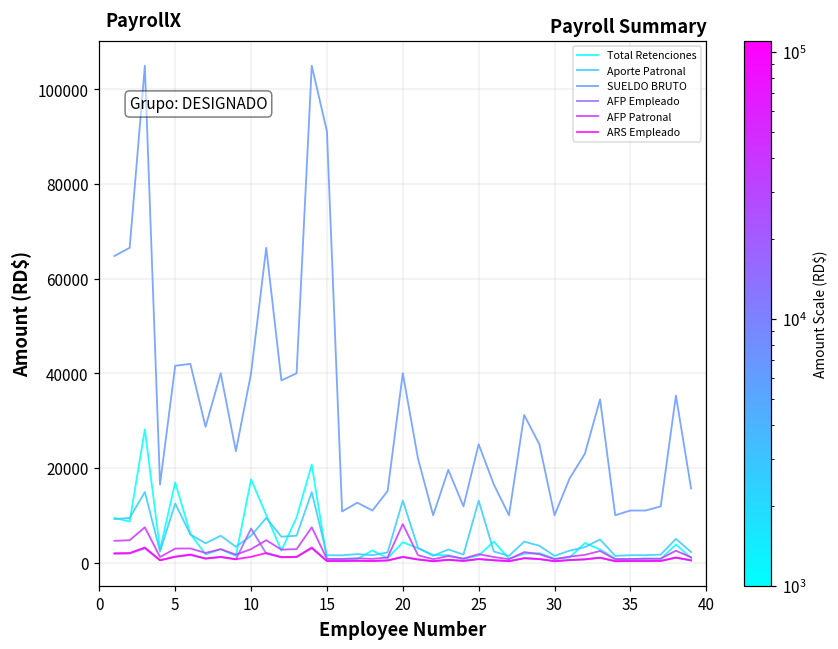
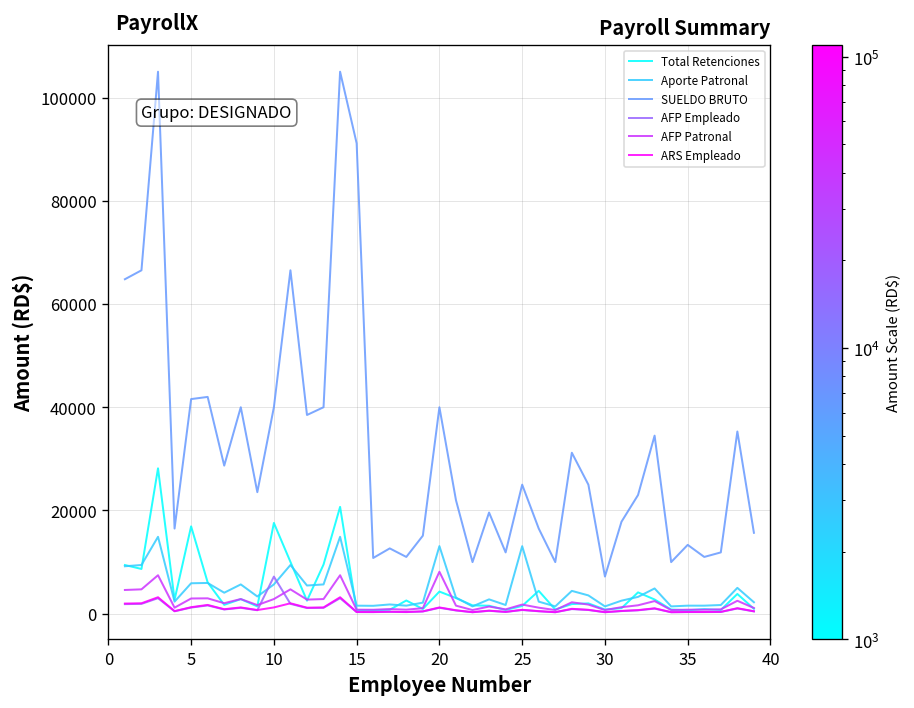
Aporte Patronal, 5: 12000 -> 6000
SUELDO BRUTO, 30: 10000 -> 7000
SUELDO BRUTO, 35: 11000 -> 13000
